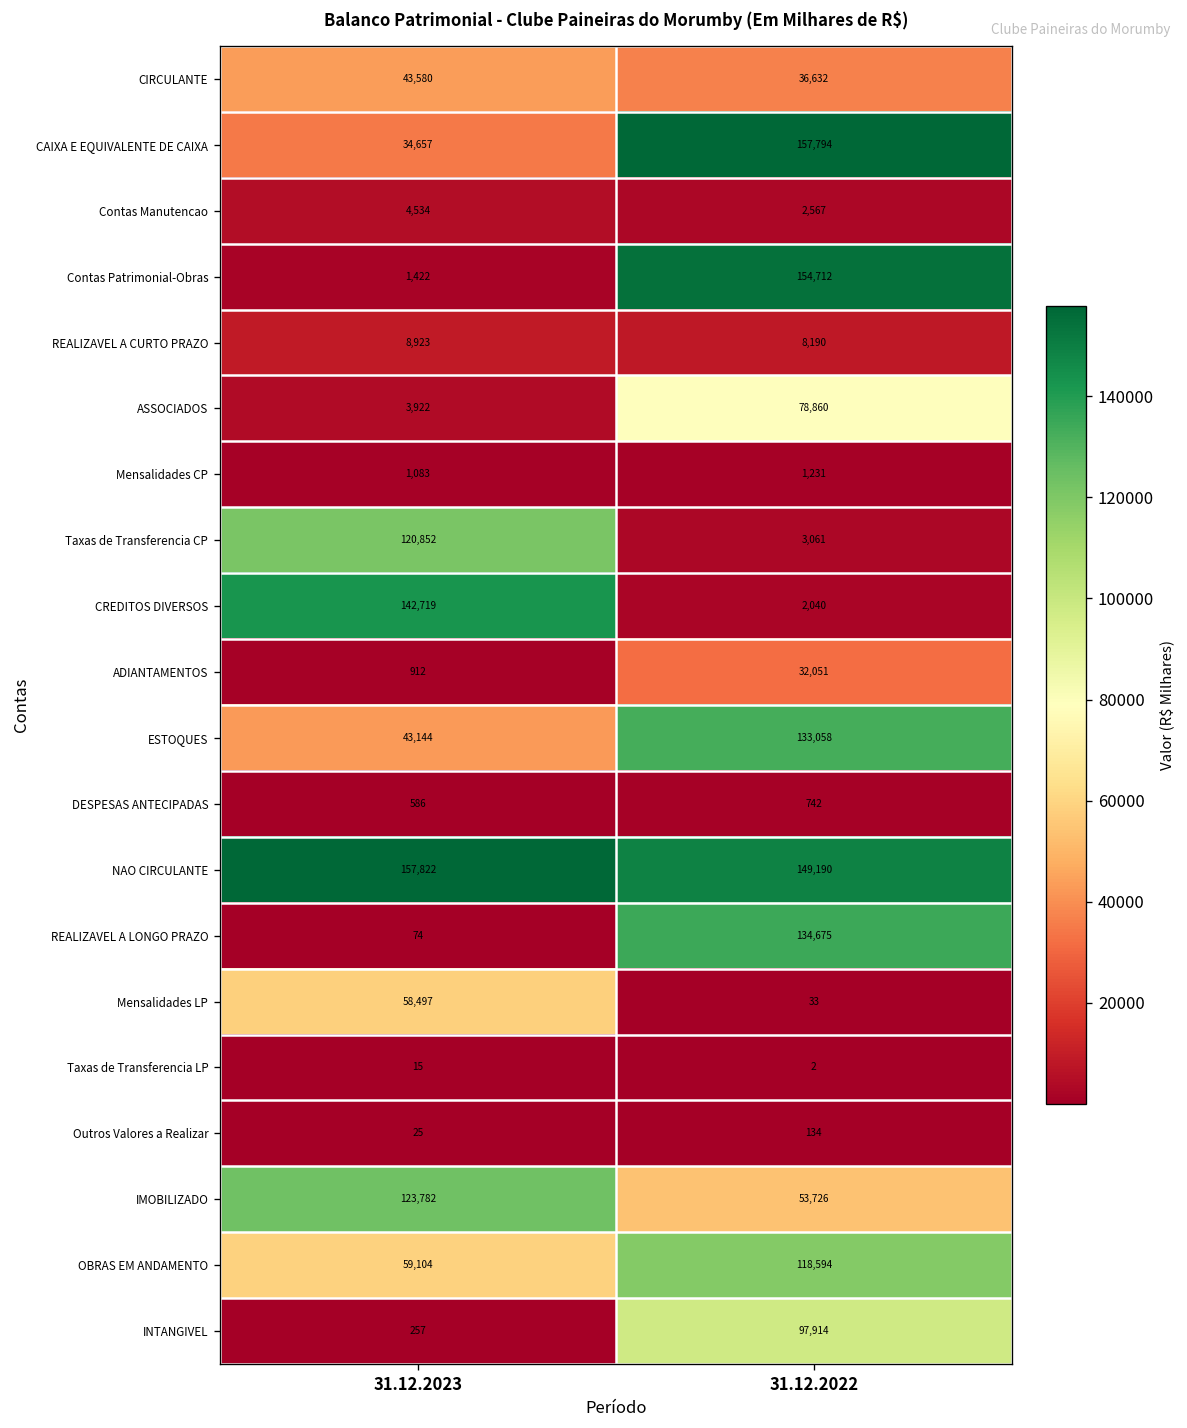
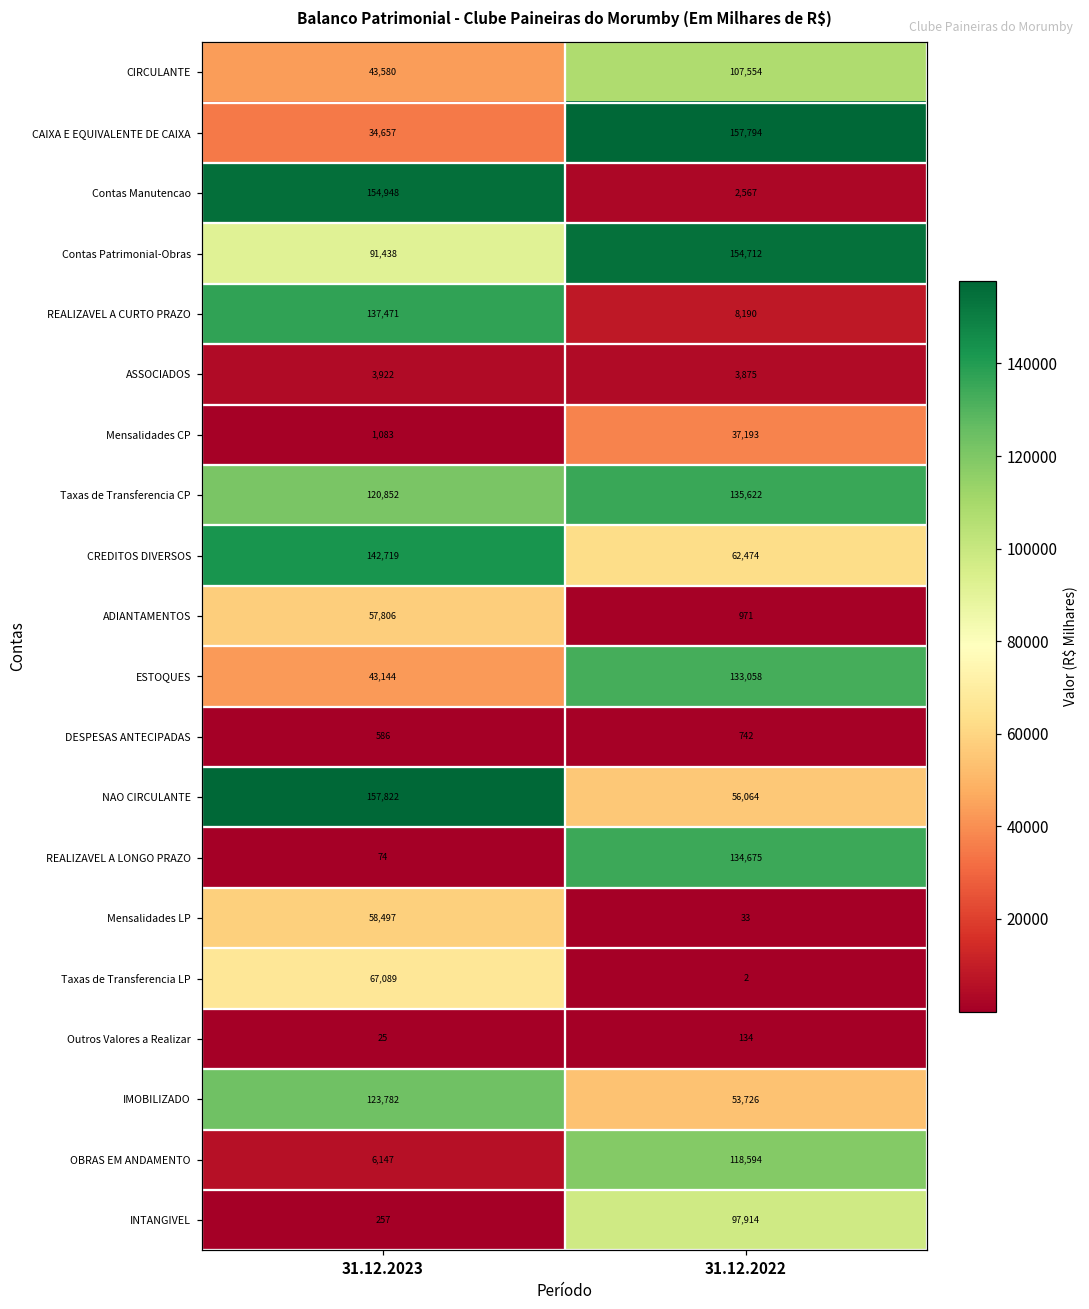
CIRCULANTE, 31.12.2022: 36,632 -> 107,554
Contas Manutencao, 31.12.2023: 4,534 -> 154,948
Contas Patrimonial-Obras, 31.12.2023: 1,422 -> 91,438
REALIZAVEL A CURTO PRAZO, 31.12.2023: 8,923 -> 137,471
ASSOCIADOS, 31.12.2022: 78,860 -> 3,875
Mensalidades CP, 31.12.2022: 1,231 -> 37,193
Taxas de Transferencia CP, 31.12.2022: 3,061 -> 135,622
CREDITOS DIVERSOS, 31.12.2022: 2,040 -> 62,474
ADIANTAMENTOS, 31.12.2023: 912 -> 57,806
ADIANTAMENTOS, 31.12.2022: 32,051 -> 971
NAO CIRCULANTE, 31.12.2022: 149,190 -> 56,064
Taxas de Transferencia LP, 31.12.2023: 15 -> 67,089
OBRAS EM ANDAMENTO, 31.12.2023: 59,104 -> 6,147
